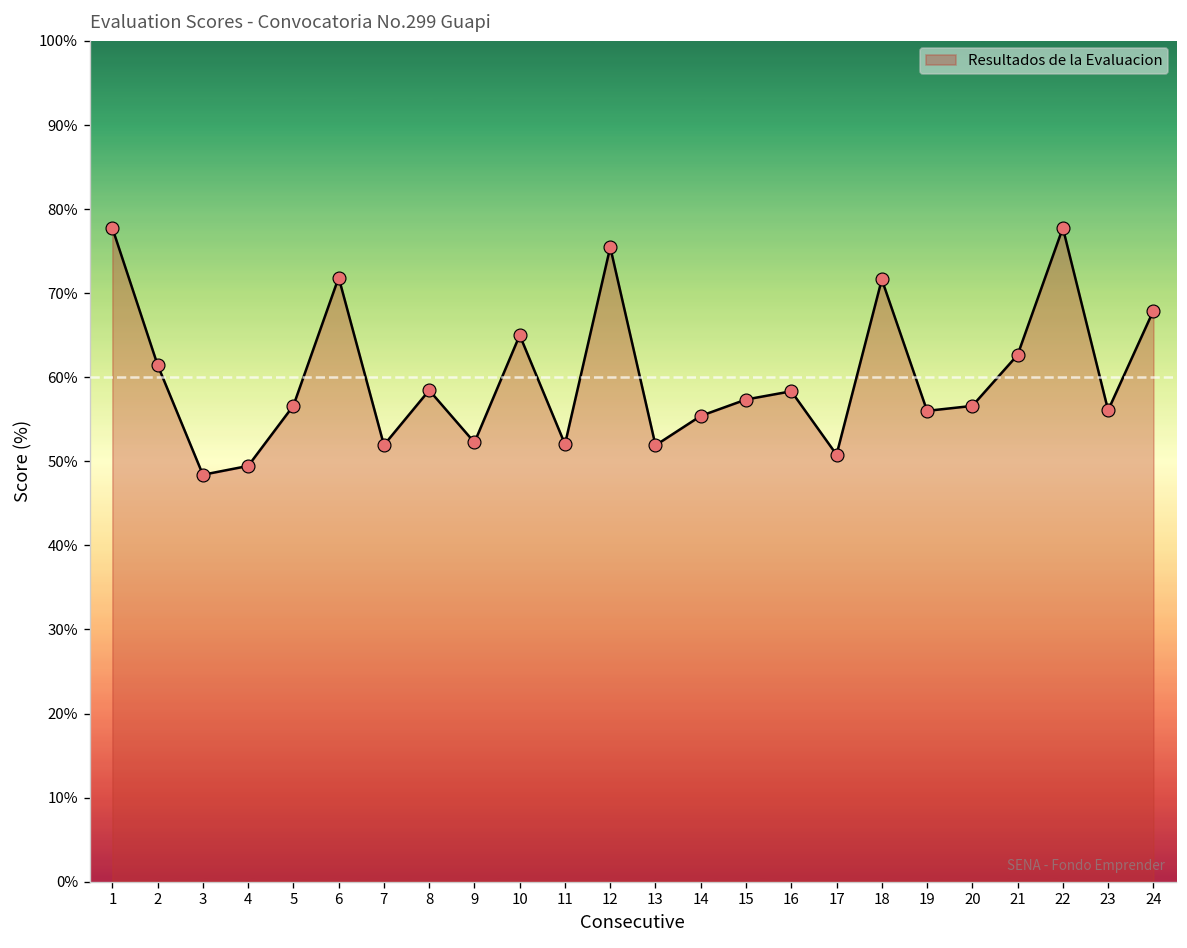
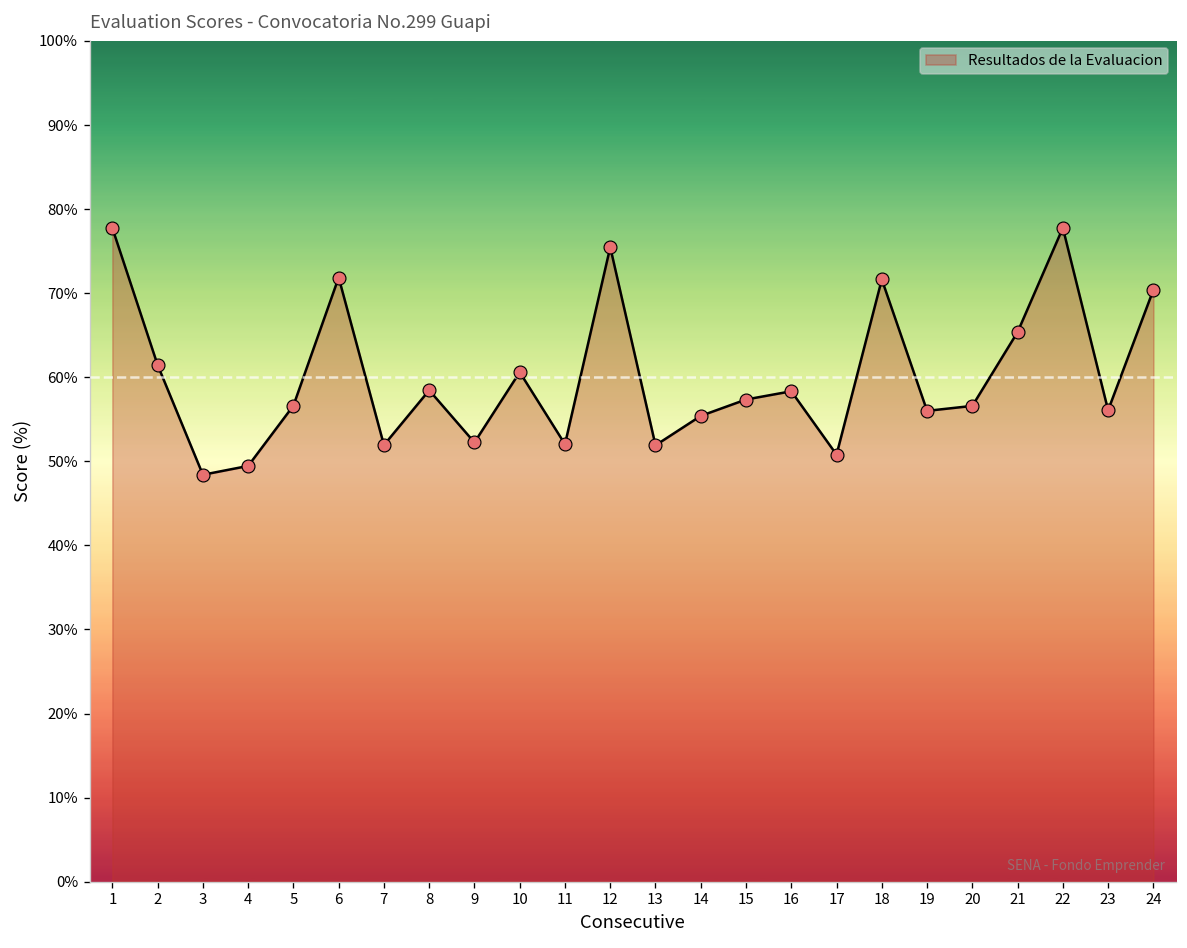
10: 65% -> 61%
21: 63% -> 65%
24: 68% -> 70%
